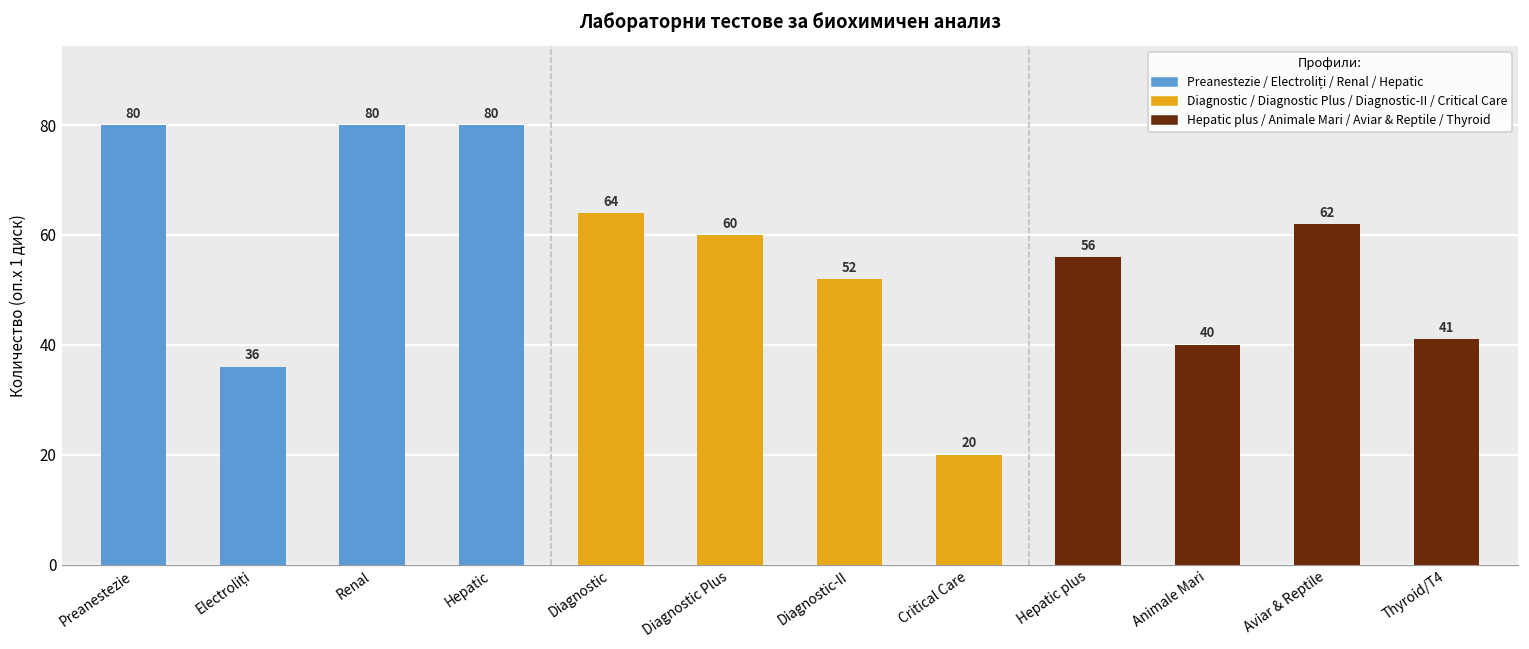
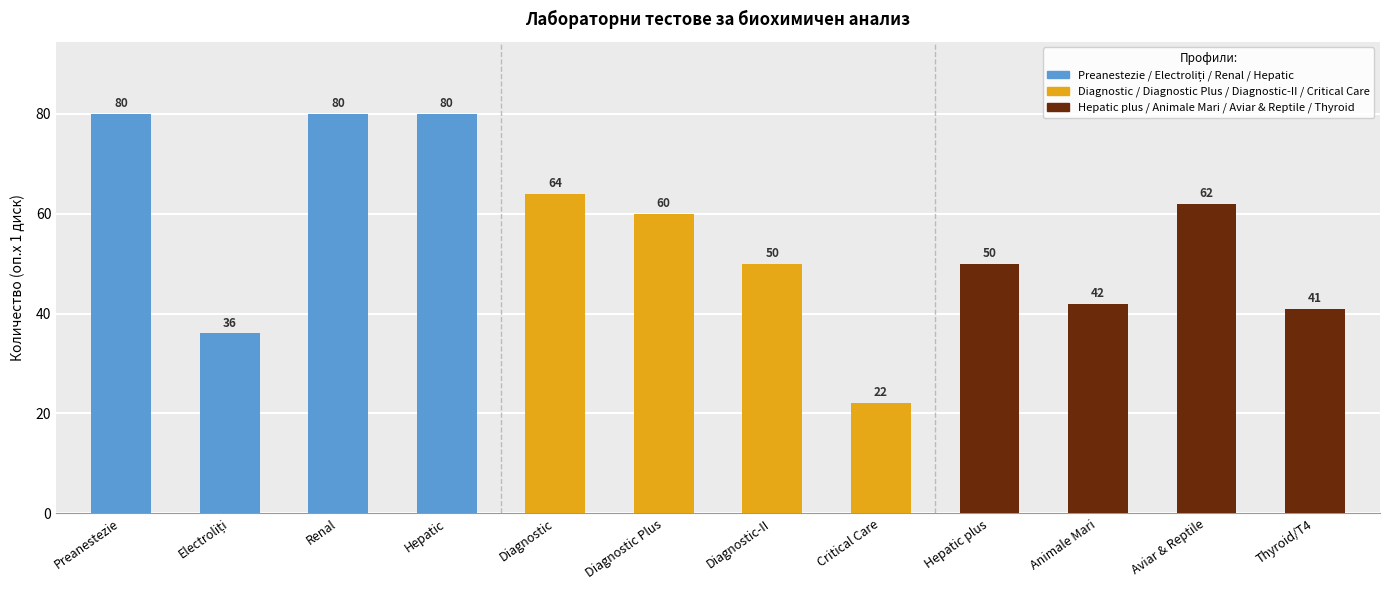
Diagnostic-II: 52 -> 50
Critical Care: 20 -> 22
Hepatic plus: 56 -> 50
Animale Mari: 40 -> 42
